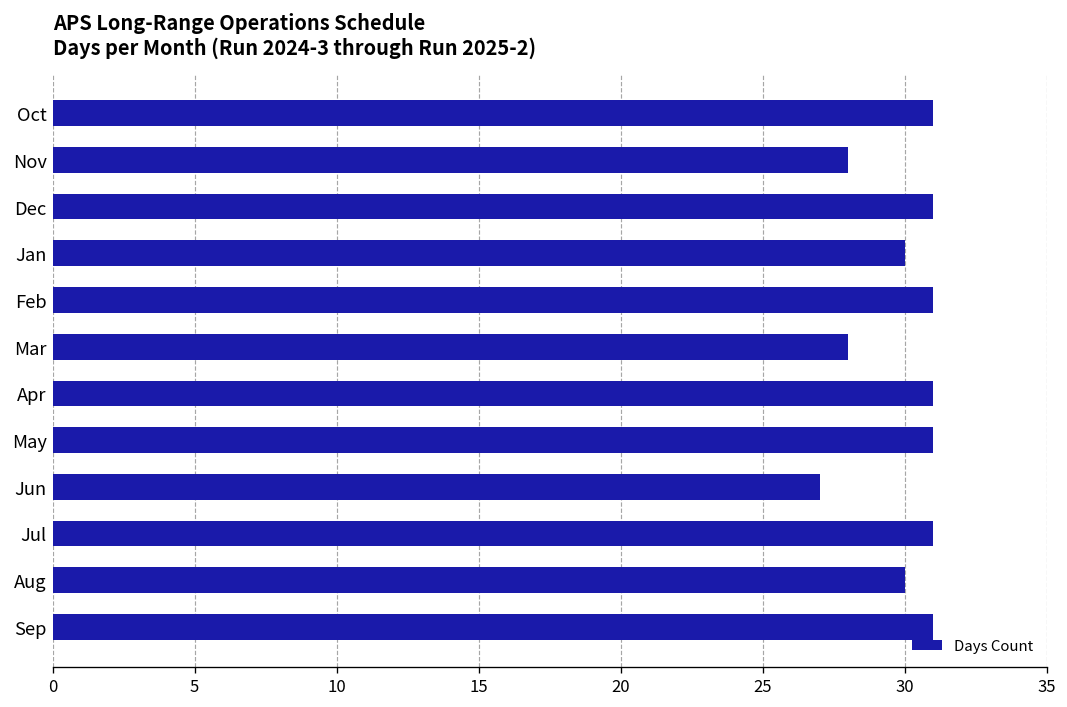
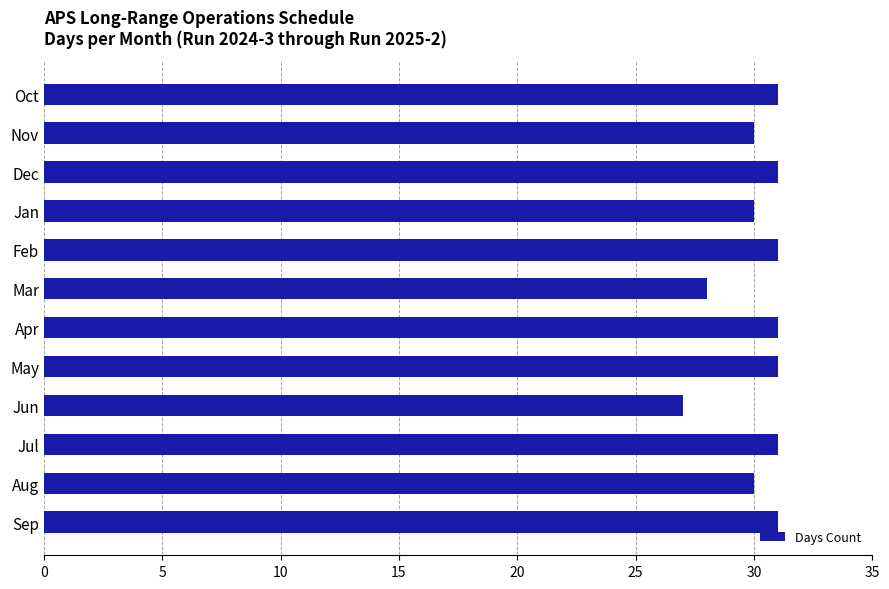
Nov: 28 -> 30
